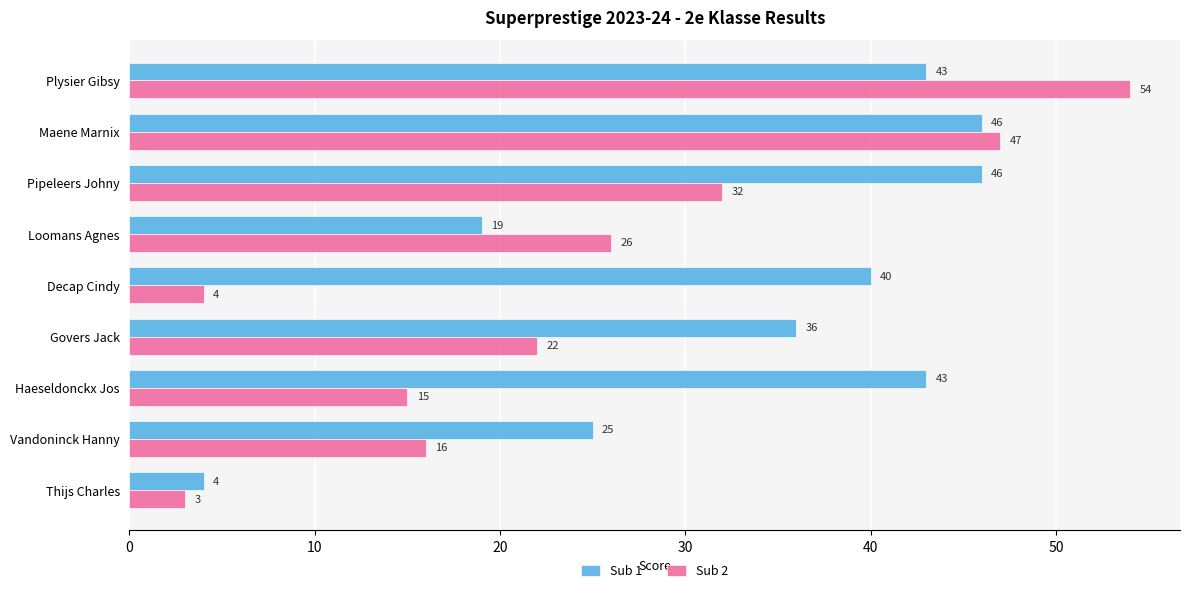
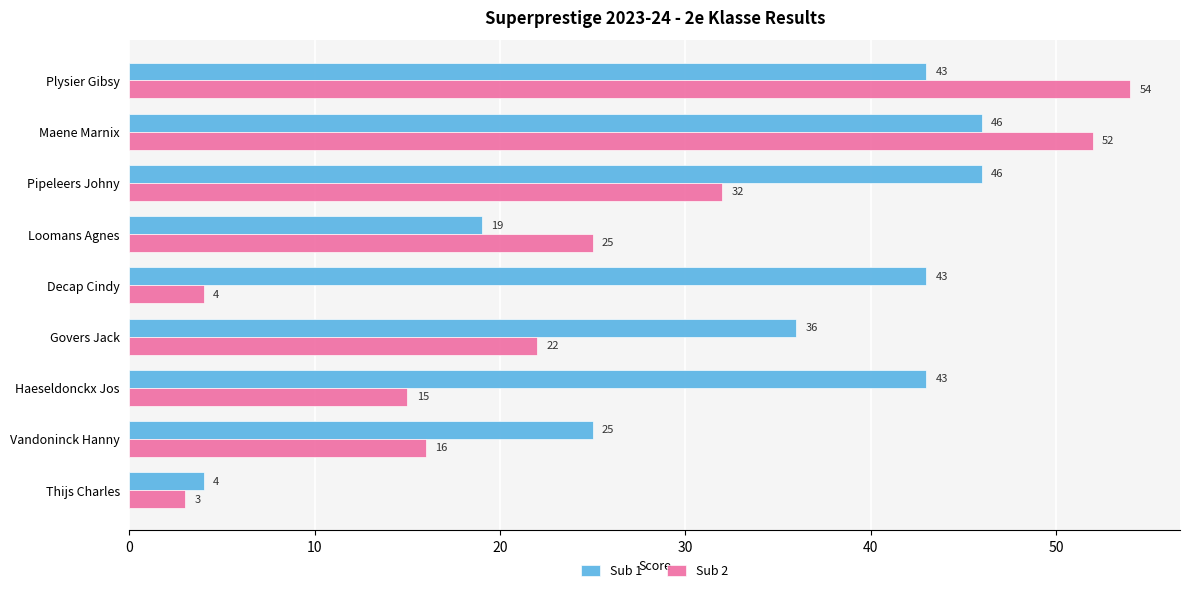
Sub 2, Maene Marnix: 47 -> 52
Sub 2, Loomans Agnes: 26 -> 25
Sub 1, Decap Cindy: 40 -> 43
